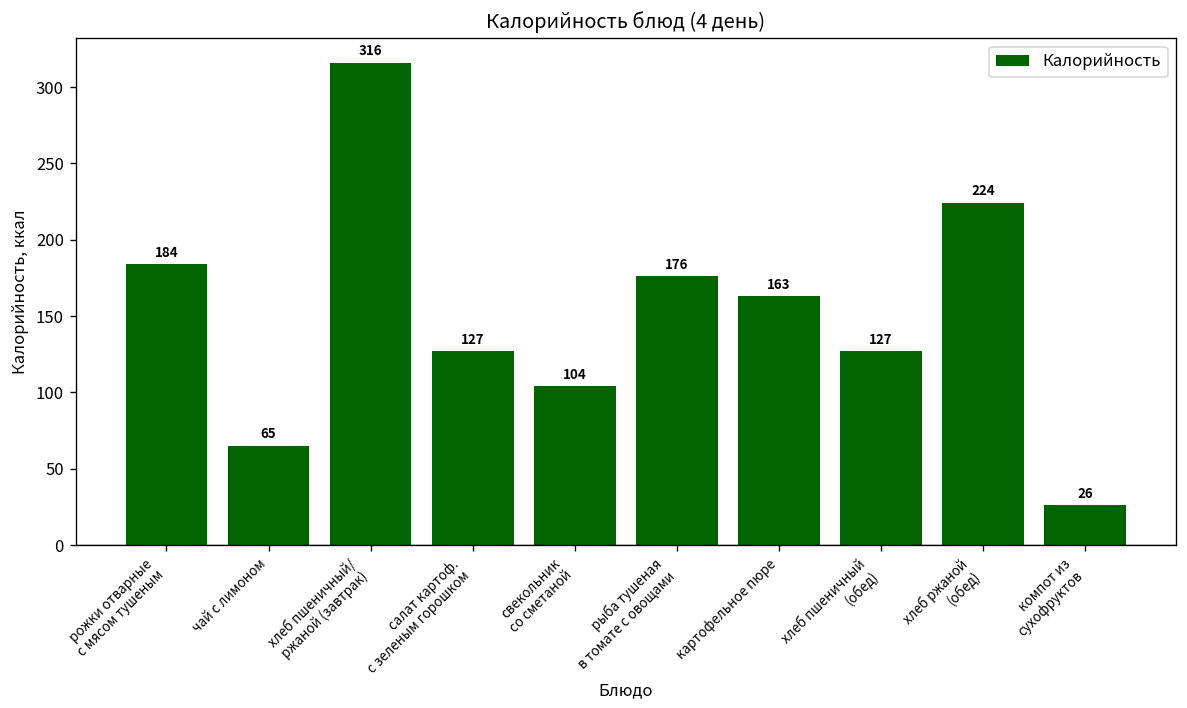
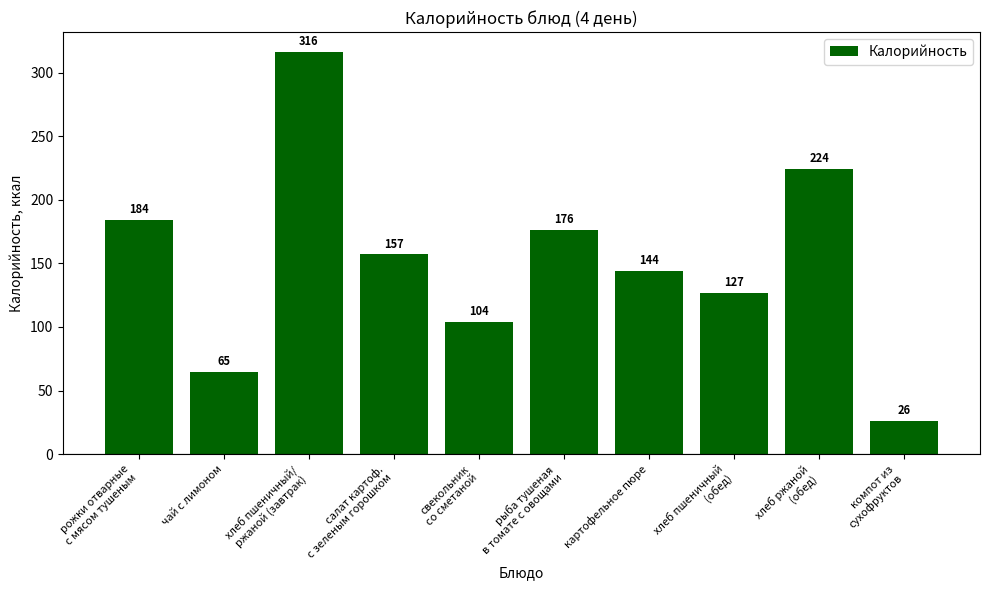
салат картоф. с зеленым горошком: 127 -> 157
картофельное пюре: 163 -> 144
